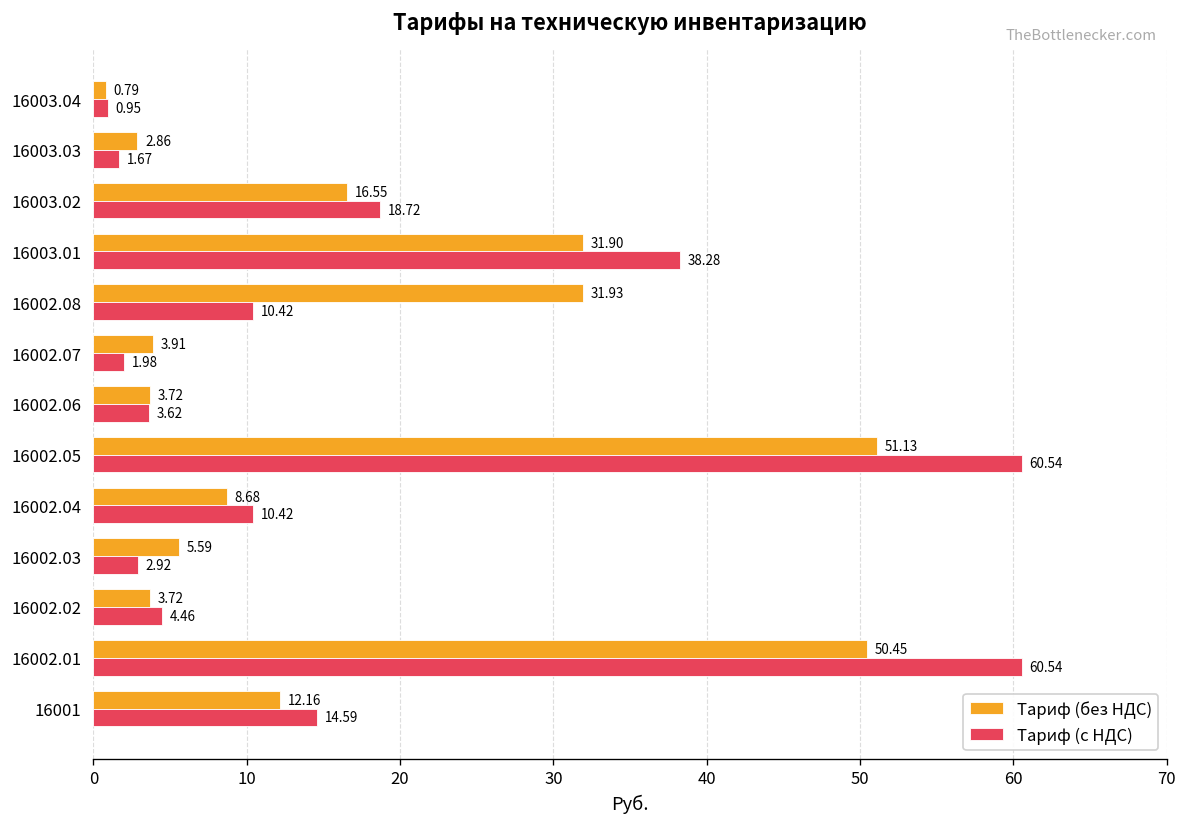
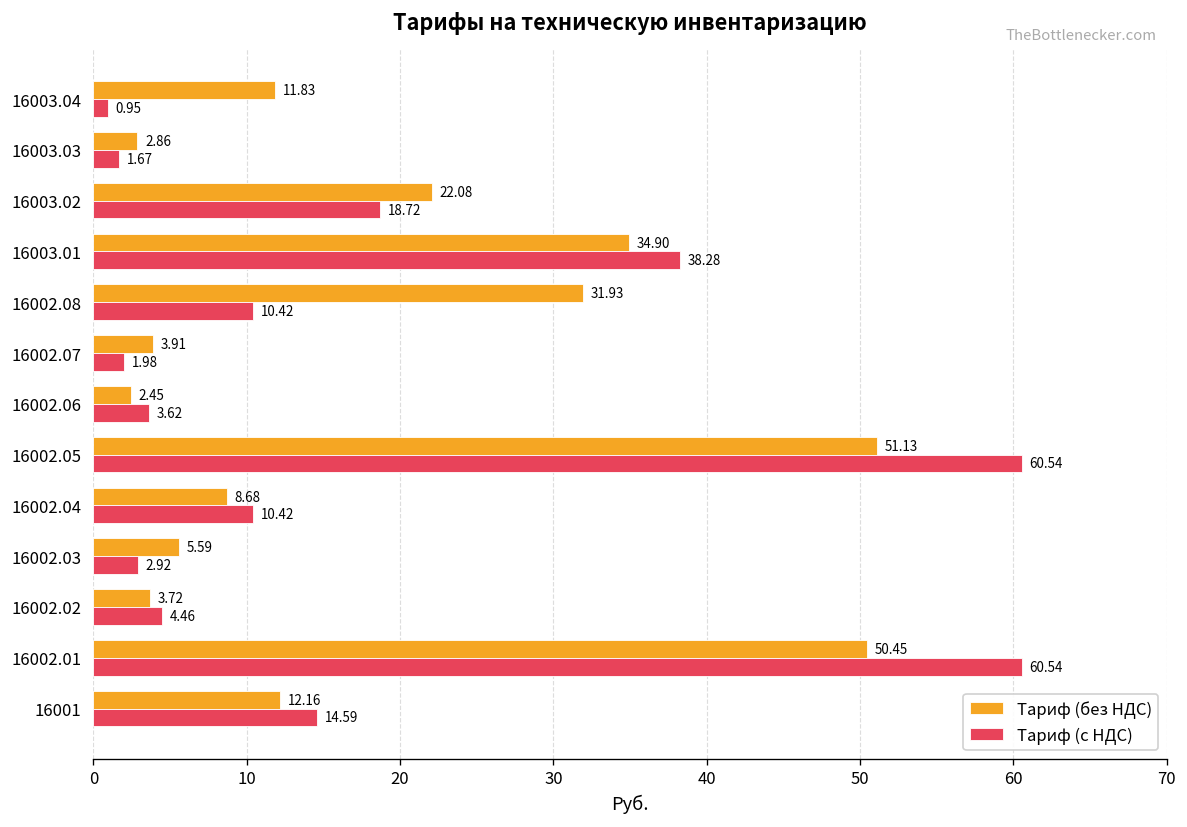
Тариф (без НДС), 16003.04: 0.79 -> 11.83
Тариф (без НДС), 16003.02: 16.55 -> 22.08
Тариф (без НДС), 16003.01: 31.90 -> 34.90
Тариф (без НДС), 16002.06: 3.72 -> 2.45
